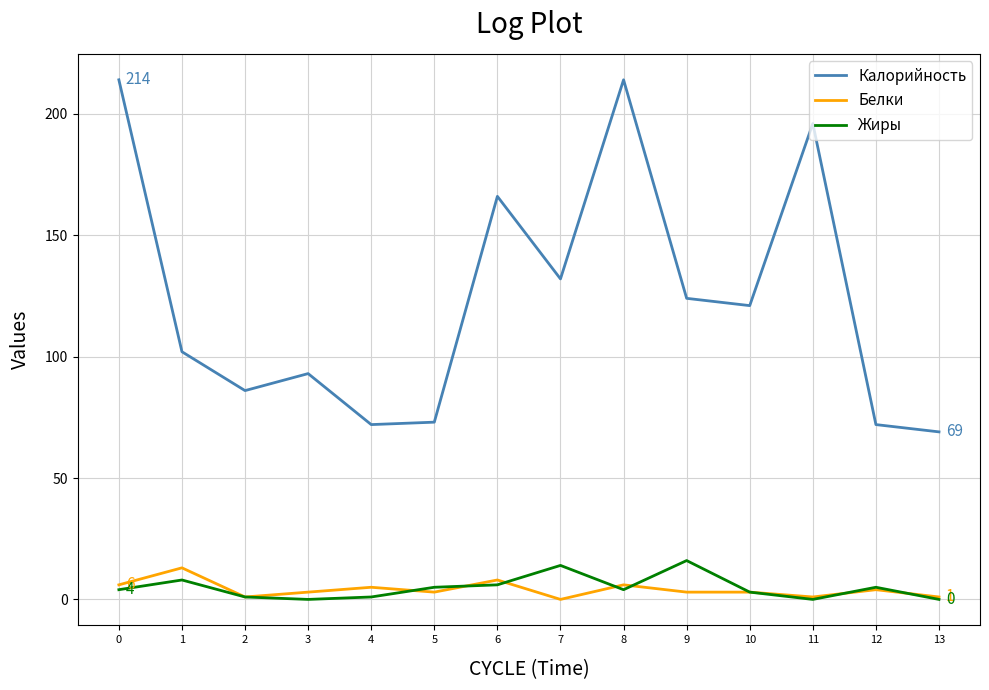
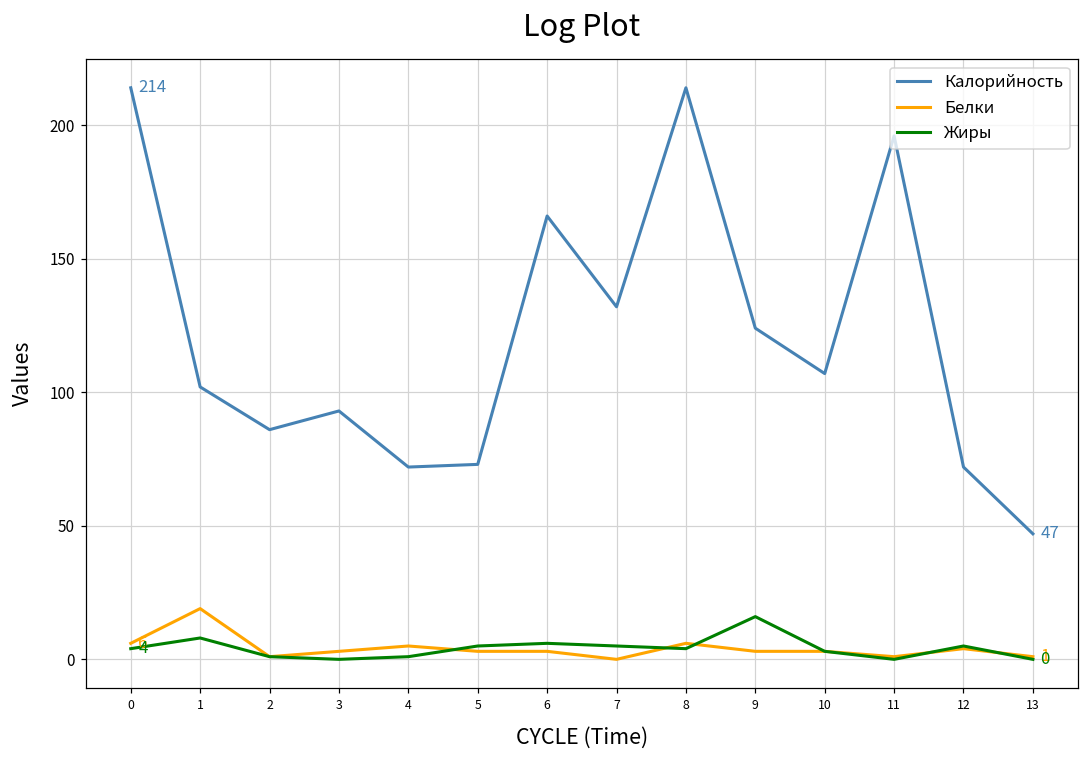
Белки, 1: 13 -> 19
Белки, 6: 8 -> 3
Жиры, 7: 14 -> 5
Калорийность, 10: 121 -> 107
Калорийность, 13: 69 -> 47
